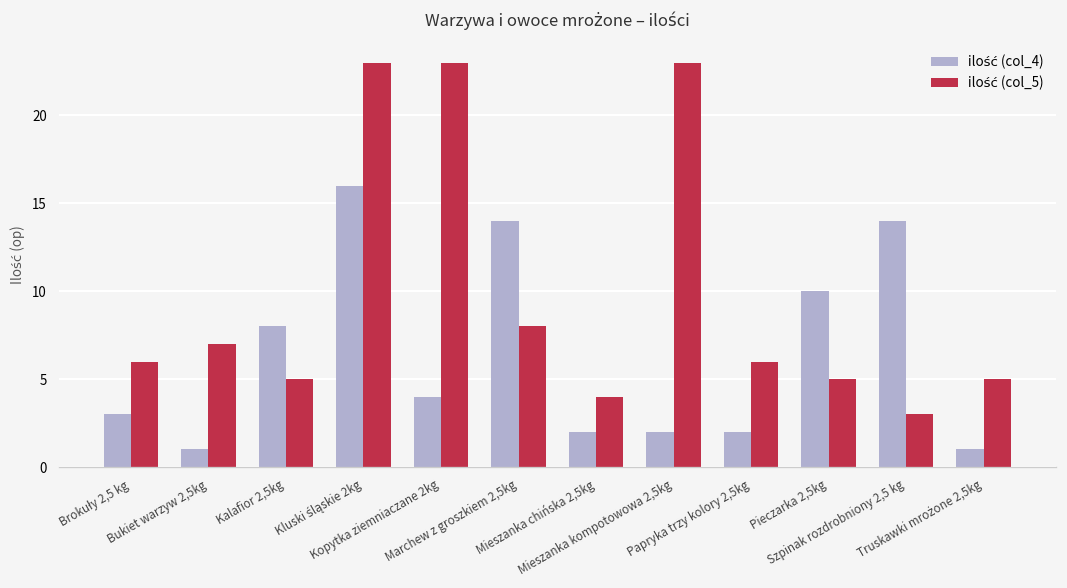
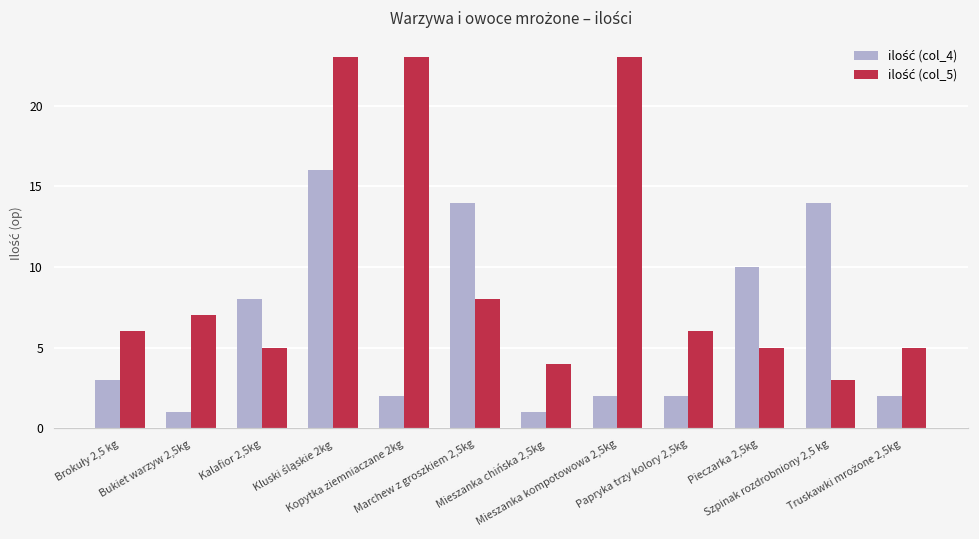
ilość (col_4), Kopytka ziemniaczane 2kg: 4 -> 2
ilość (col_4), Mieszanka chińska 2,5kg: 2 -> 1
ilość (col_4), Truskawki mrożone 2,5kg: 1 -> 2
